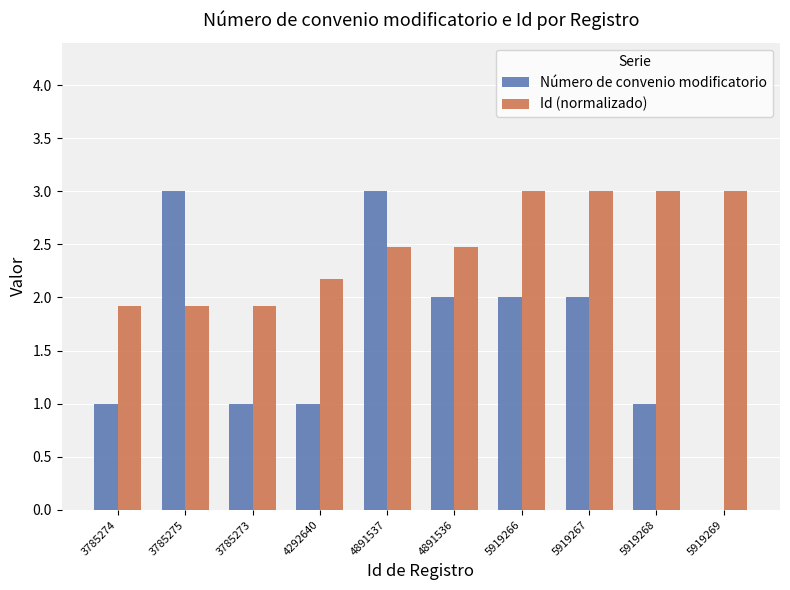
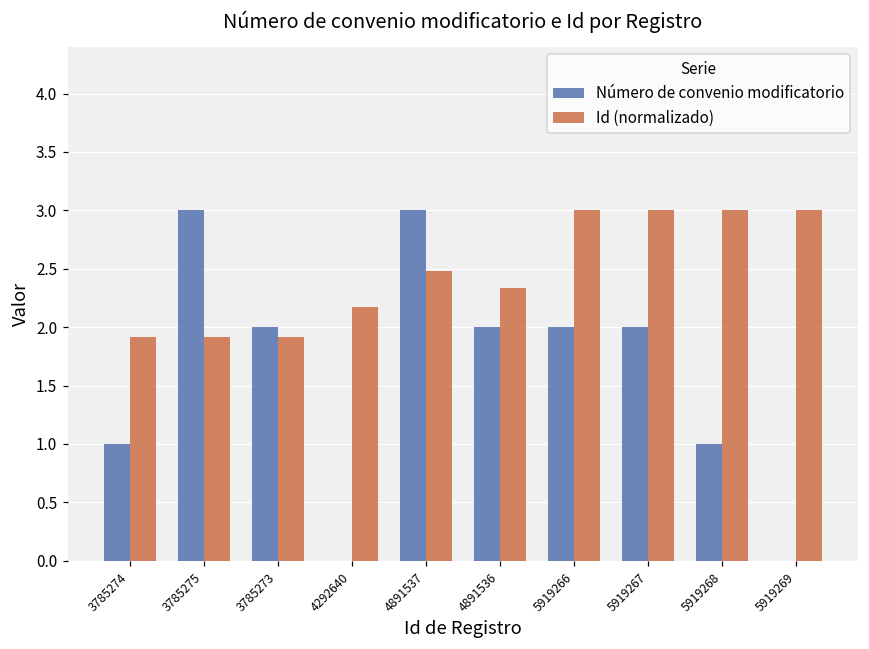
Número de convenio modificatorio, 3785273: 1 -> 2
Número de convenio modificatorio, 4292640: 1 -> 0
Id (normalizado), 4891536: 2.48 -> 2.34
